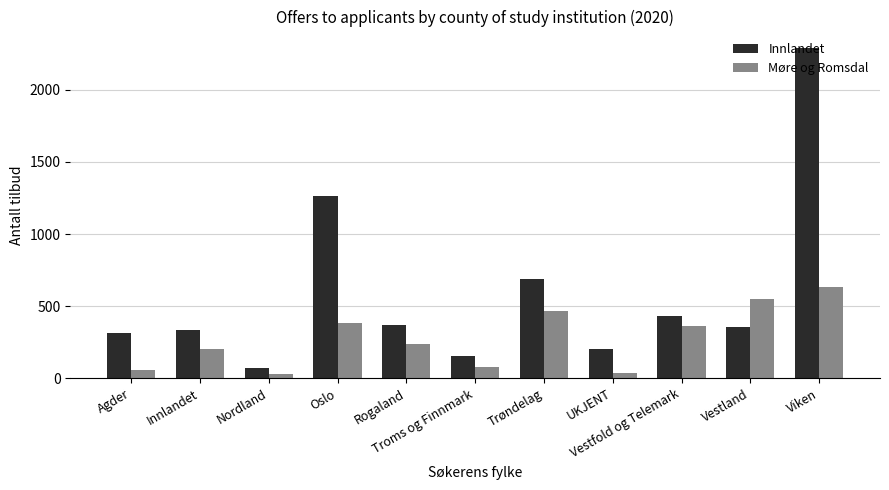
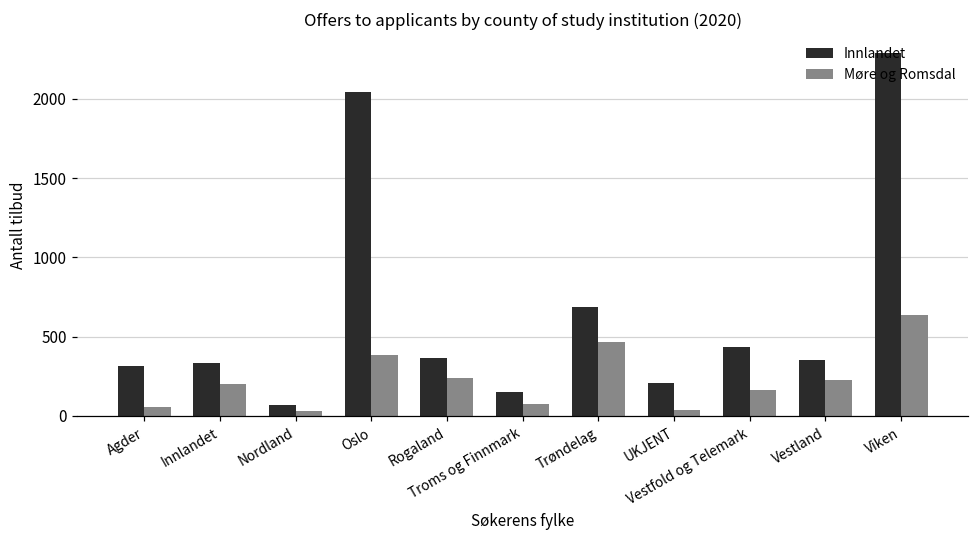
Innlandet, Oslo: 1270 -> 2040
Møre og Romsdal, Vestfold og Telemark: 360 -> 160
Møre og Romsdal, Vestland: 550 -> 220
